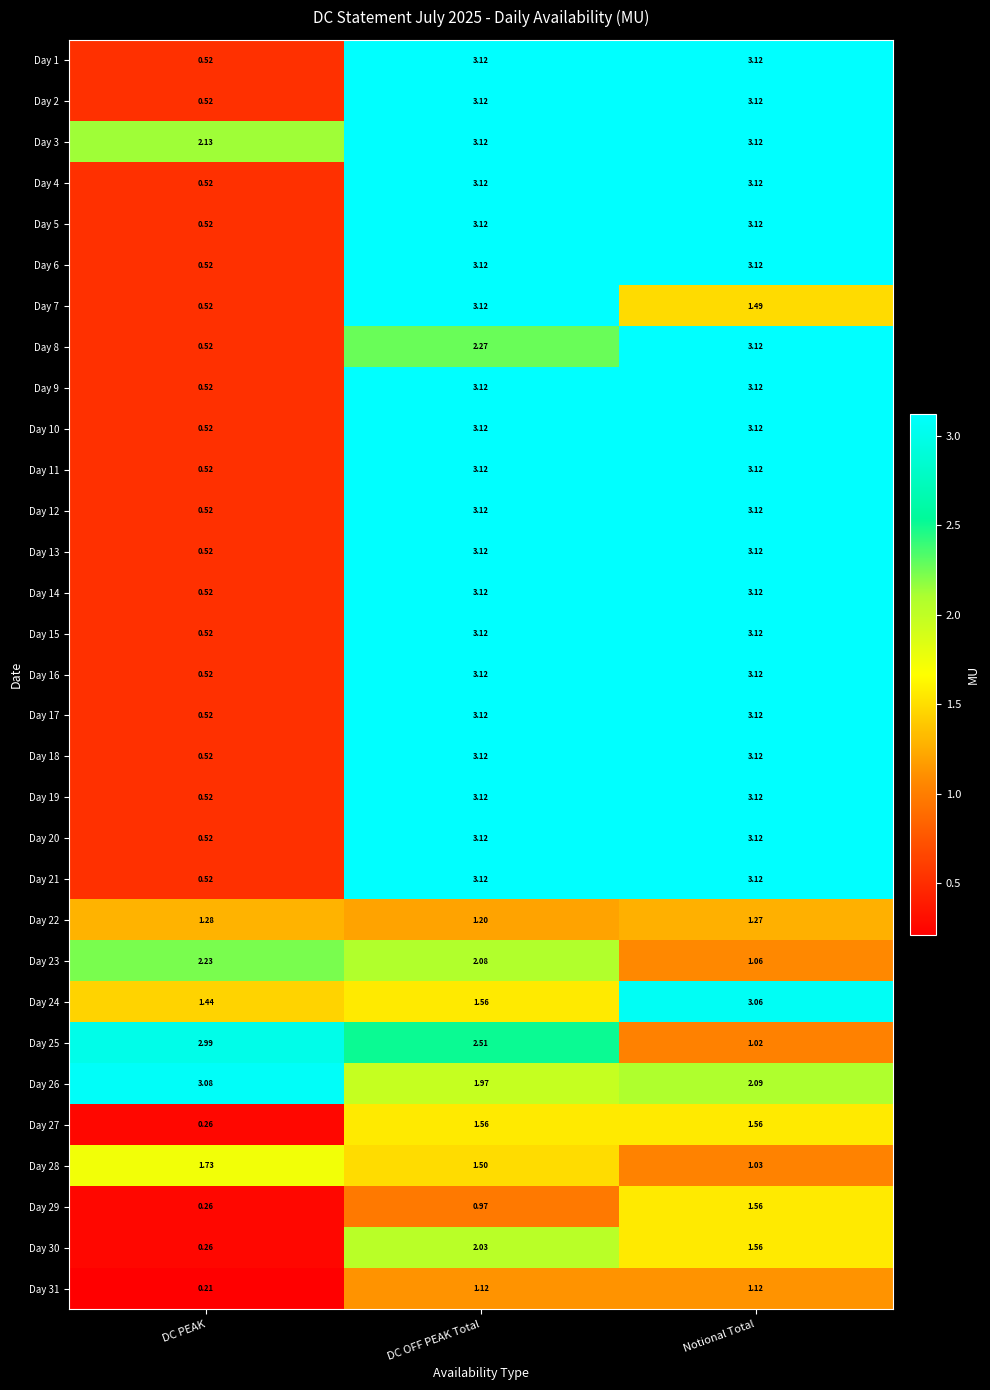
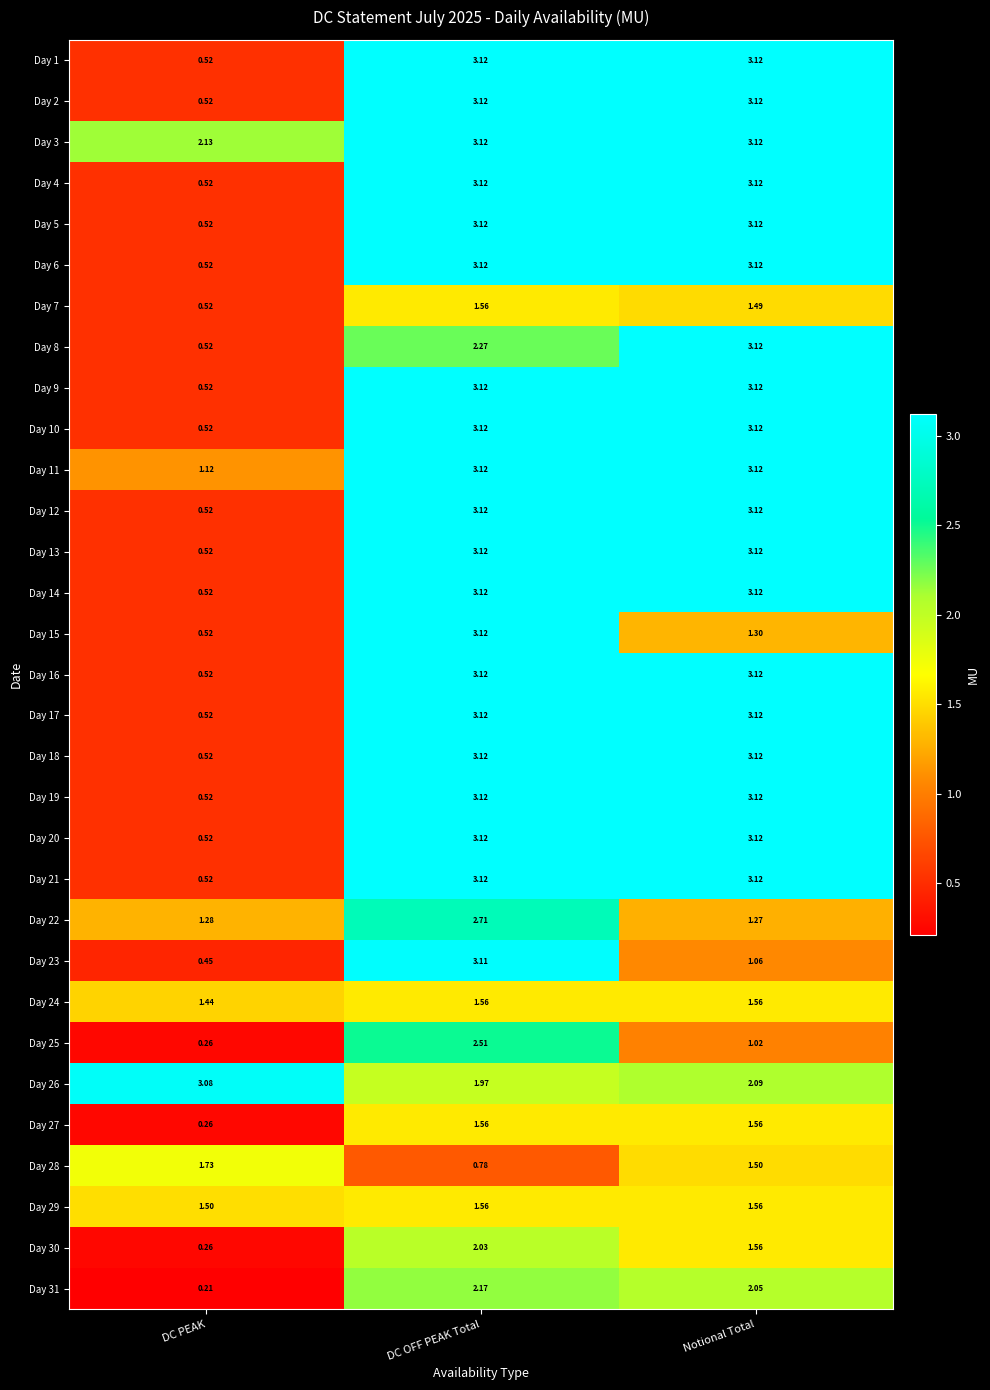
Day 7, DC OFF PEAK Total: 3.12 -> 1.56
Day 11, DC PEAK: 0.52 -> 1.12
Day 15, Notional Total: 3.12 -> 1.30
Day 22, DC OFF PEAK Total: 1.20 -> 2.71
Day 23, DC PEAK: 2.23 -> 0.45
Day 23, DC OFF PEAK Total: 2.08 -> 3.11
Day 24, Notional Total: 3.06 -> 1.56
Day 25, DC PEAK: 2.99 -> 0.26
Day 28, DC OFF PEAK Total: 1.50 -> 0.78
Day 28, Notional Total: 1.03 -> 1.50
Day 29, DC PEAK: 0.26 -> 1.50
Day 29, DC OFF PEAK Total: 0.97 -> 1.56
Day 31, DC OFF PEAK Total: 1.12 -> 2.17
Day 31, Notional Total: 1.12 -> 2.05
